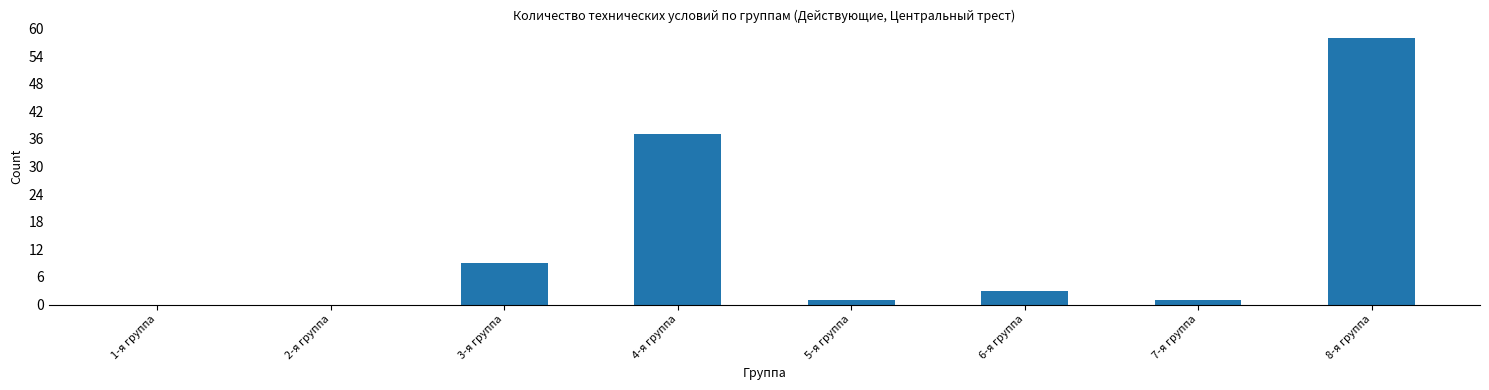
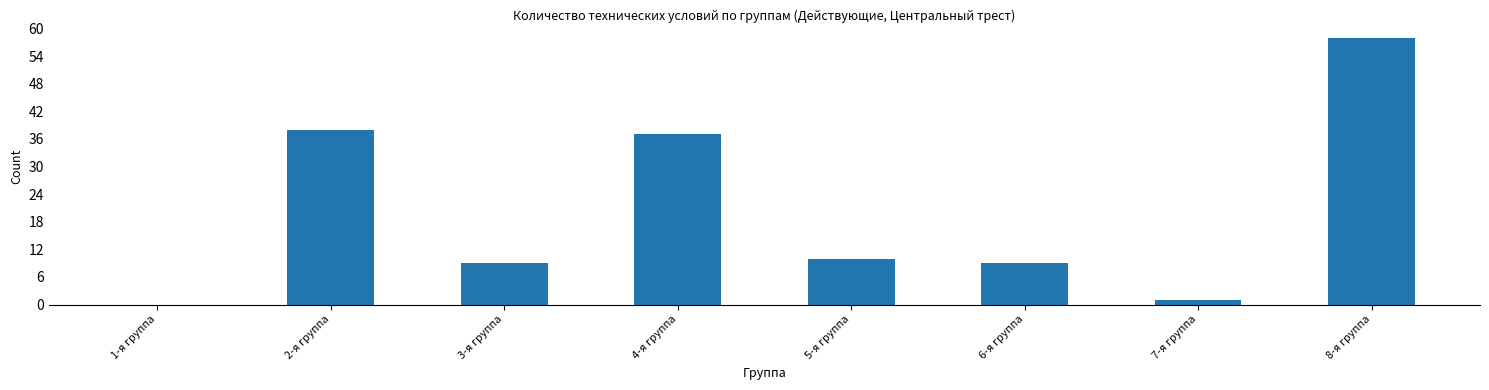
2-я группа: 0 -> 38
5-я группа: 1 -> 10
6-я группа: 3 -> 9
